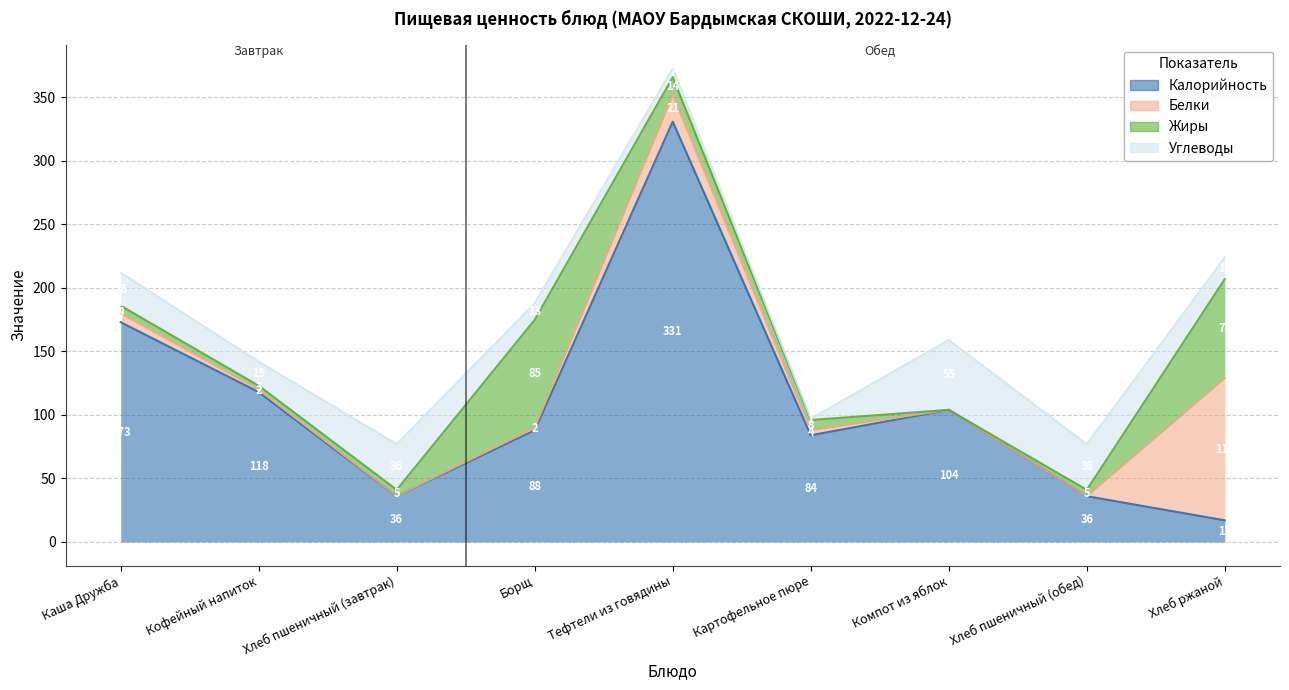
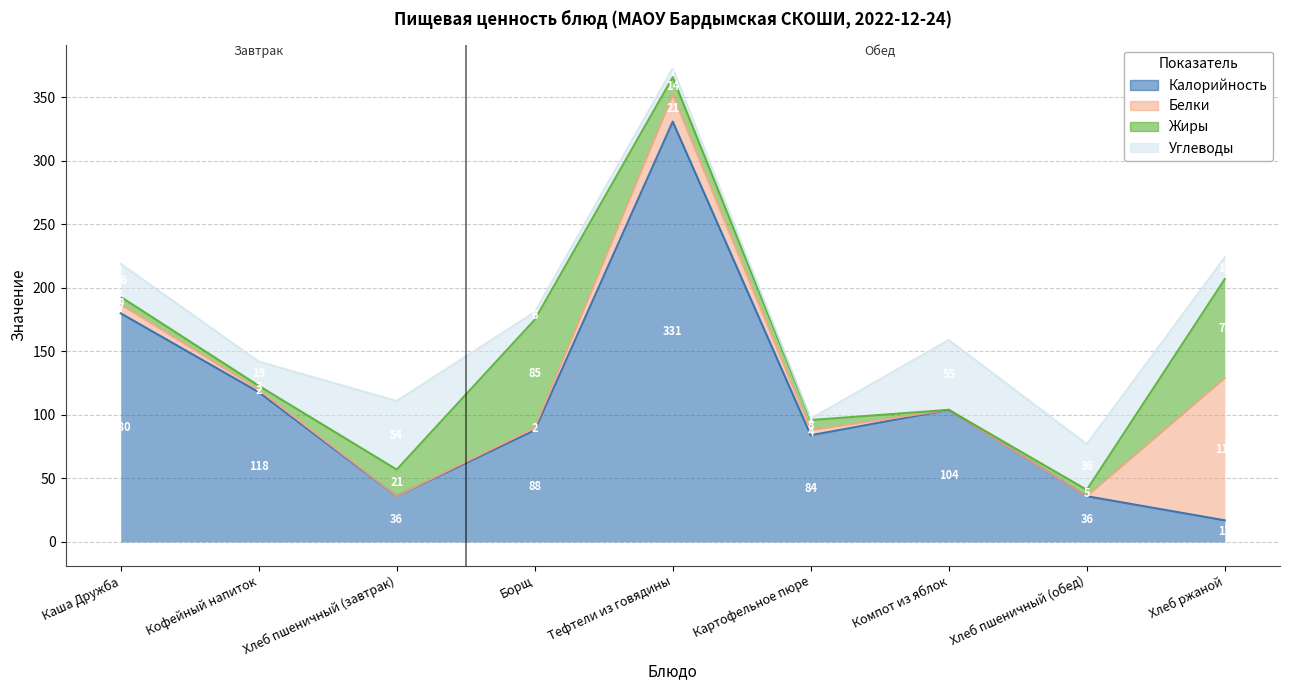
Калорийность, Каша Дружба: 173 -> 180
Жиры, Хлеб пшеничный (завтрак): 5 -> 21
Углеводы, Хлеб пшеничный (завтрак): 36 -> 54
Углеводы, Борщ: 13 -> 6
